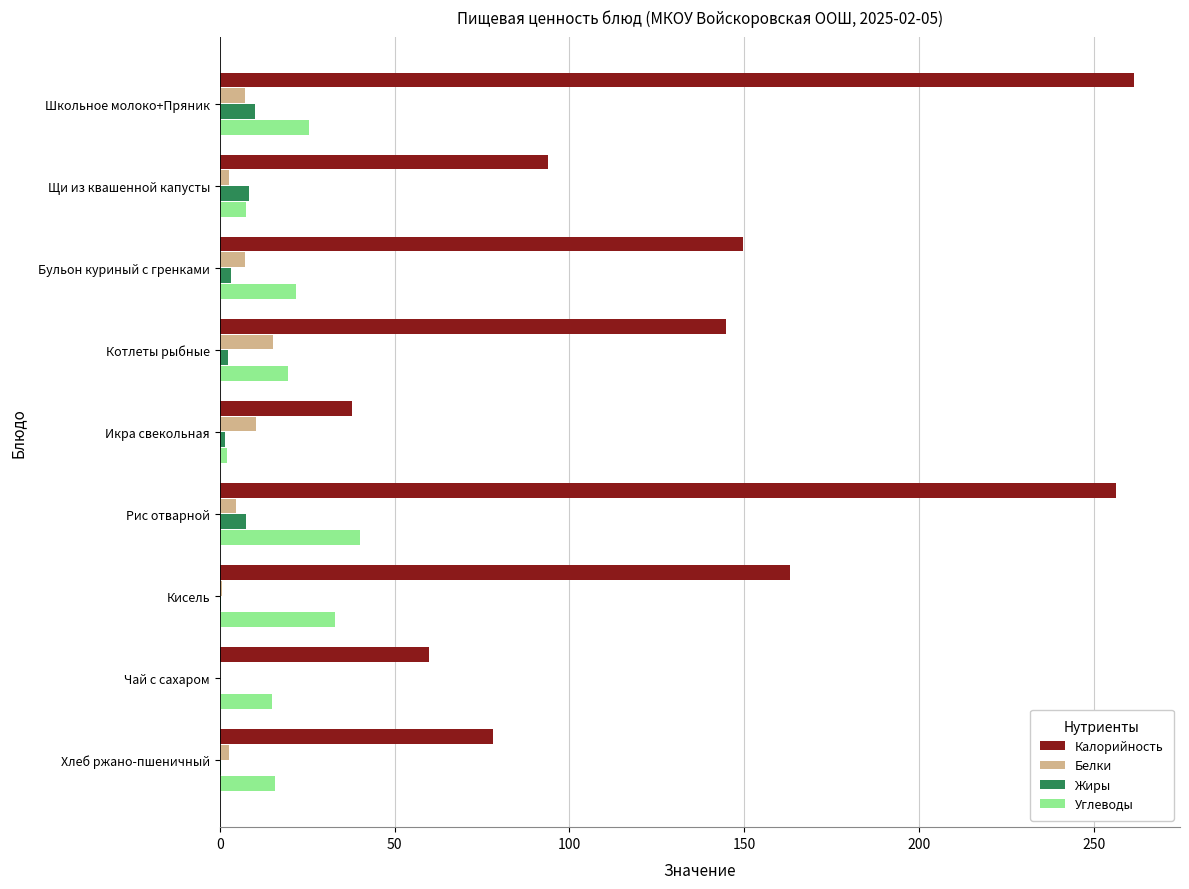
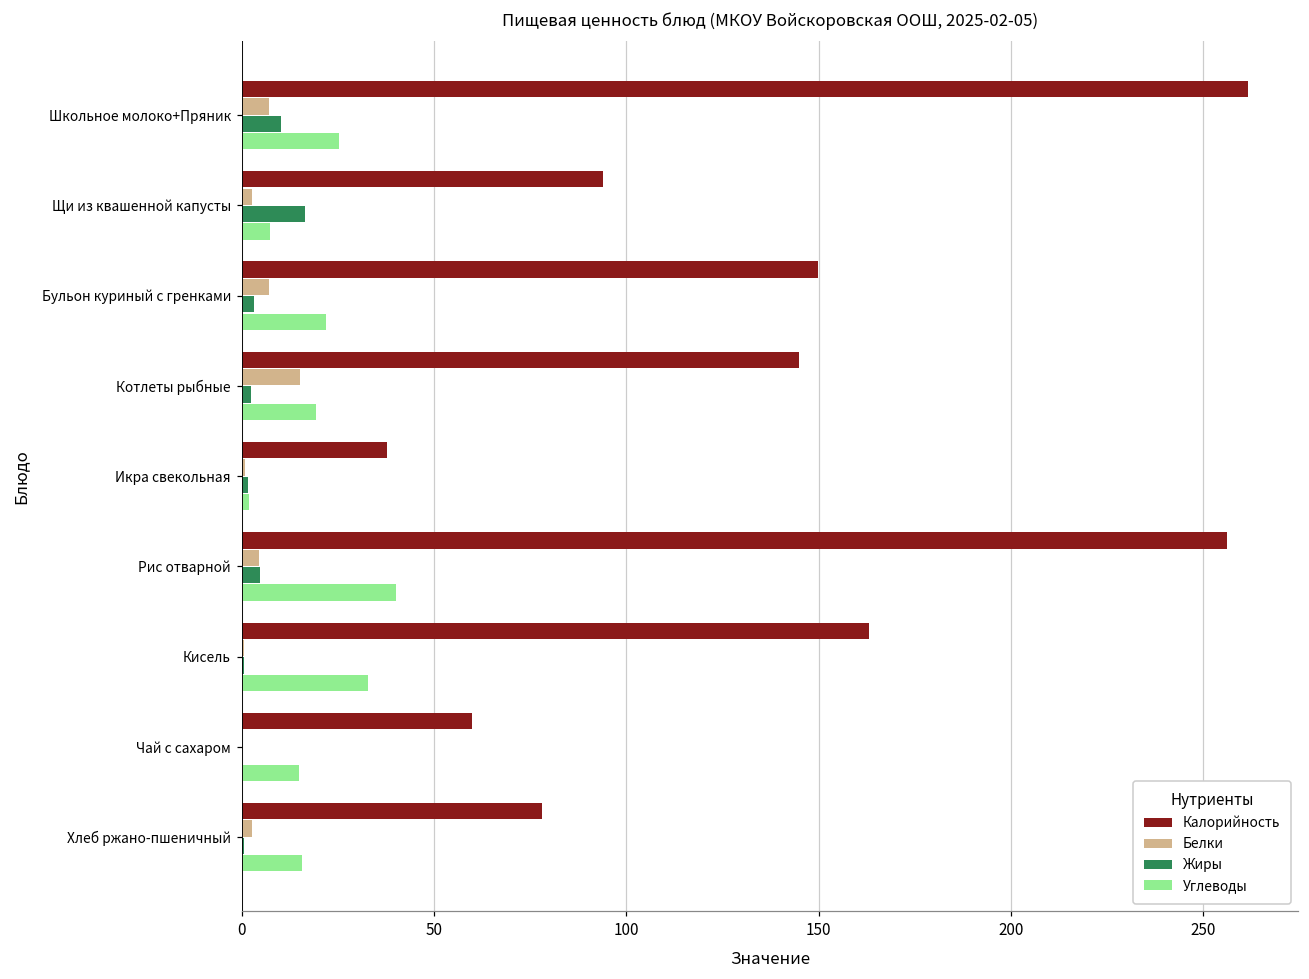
Жиры, Щи из квашенной капусты: 8 -> 16
Белки, Икра свекольная: 10 -> 1
Жиры, Рис отварной: 8 -> 5
